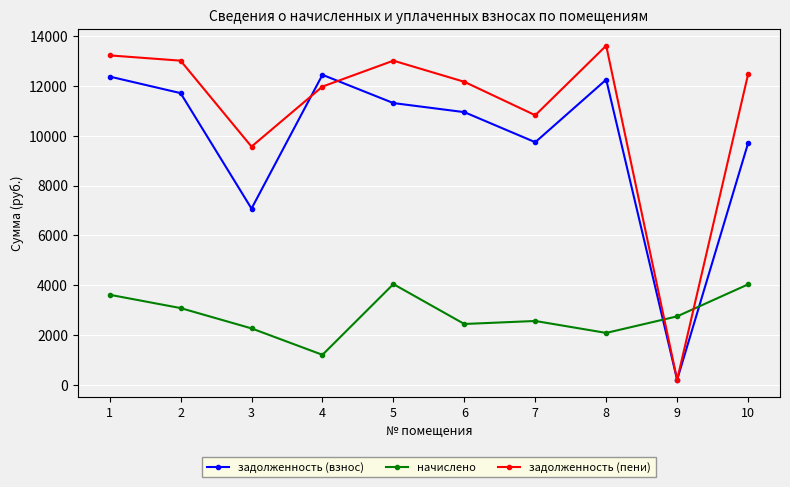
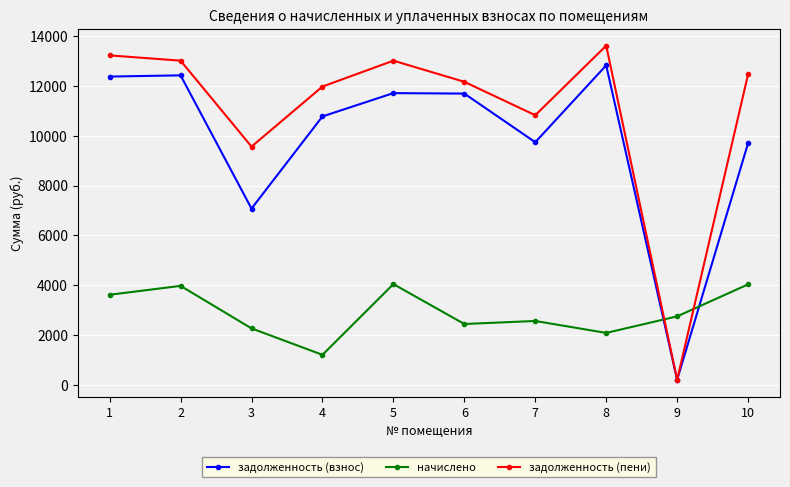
задолженность (взнос), 2: 11700 -> 12400
начислено, 2: 3100 -> 4000
задолженность (взнос), 4: 12500 -> 10800
задолженность (взнос), 5: 11300 -> 11700
задолженность (взнос), 6: 11000 -> 11700
задолженность (взнос), 8: 12300 -> 12800
